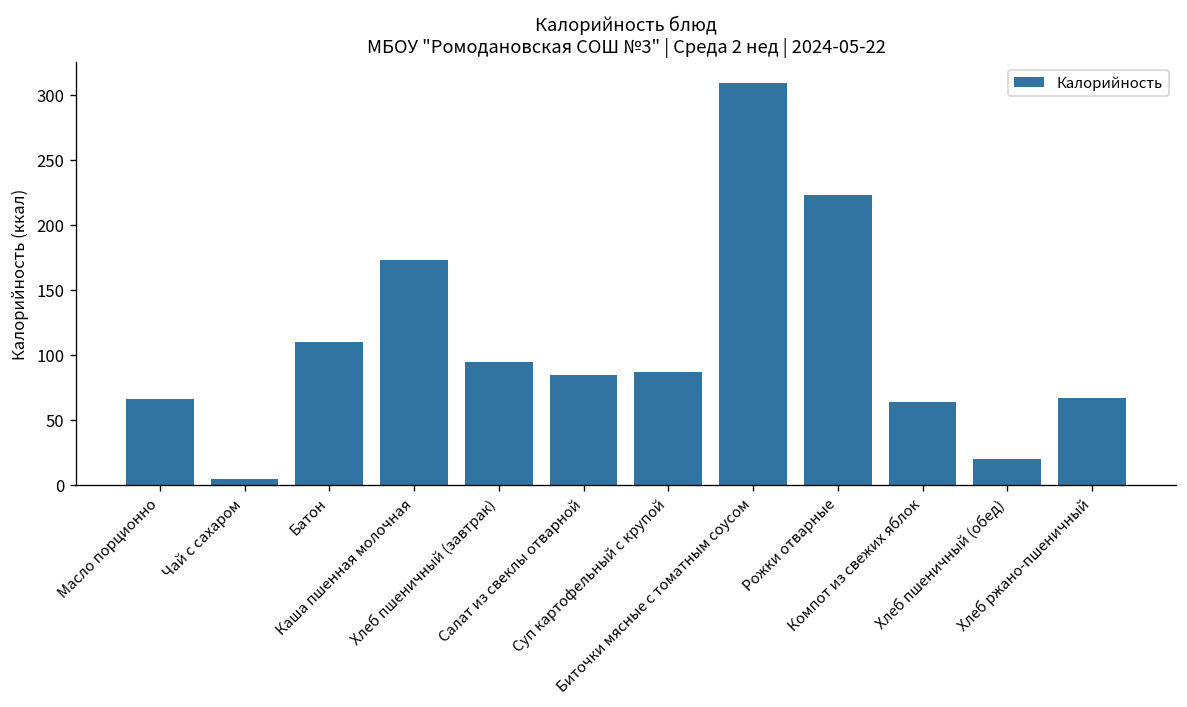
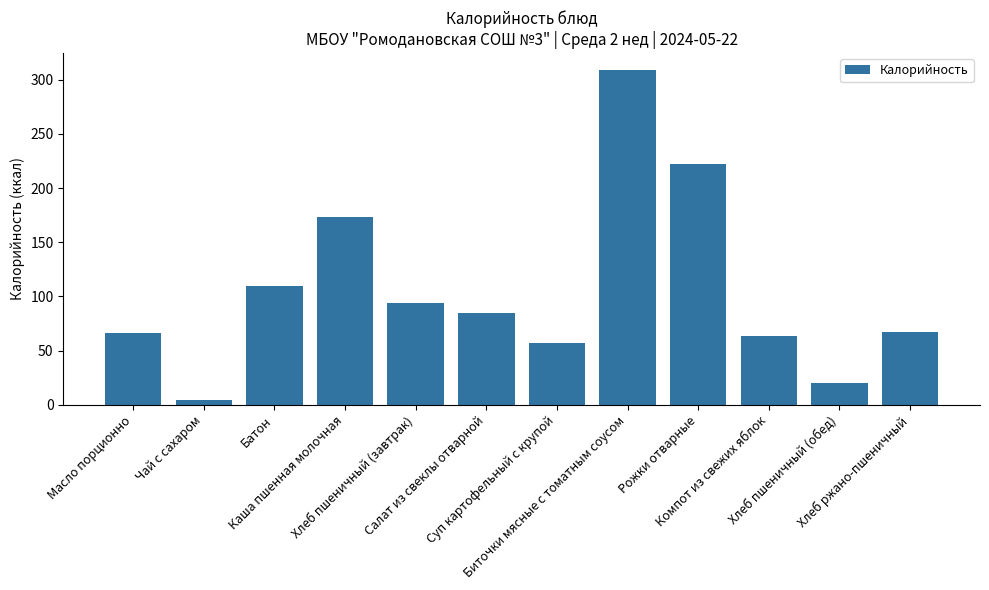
Суп картофельный с крупой: 86 -> 57
